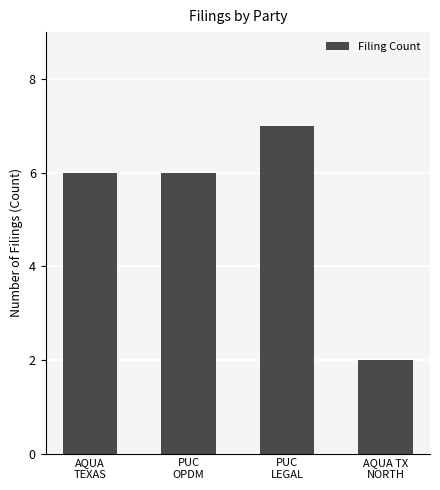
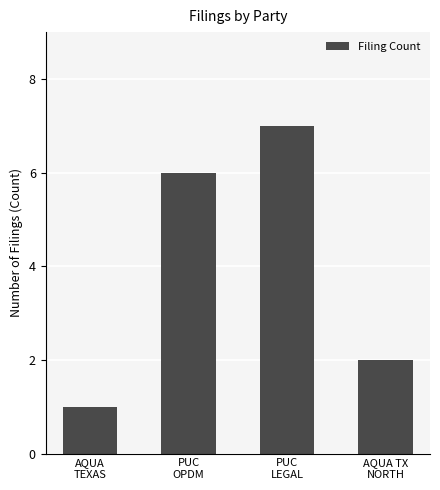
AQUA TEXAS: 6 -> 1
